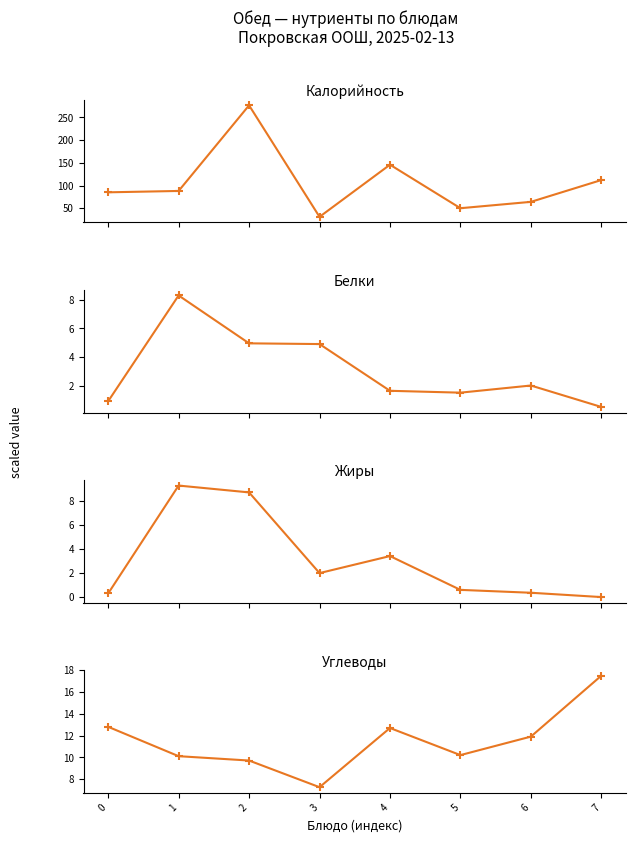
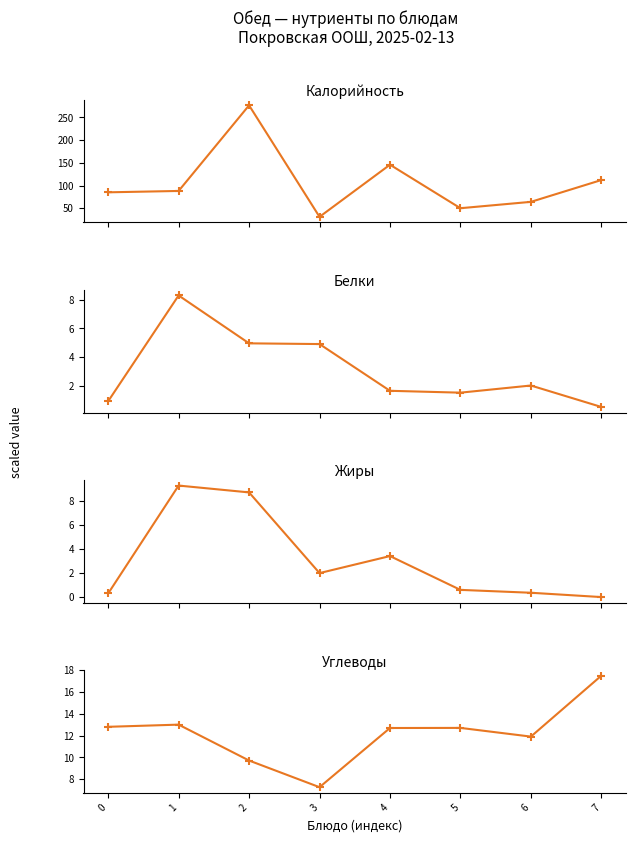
Углеводы, 1: 10.1 -> 13.0
Углеводы, 5: 10.2 -> 12.7
